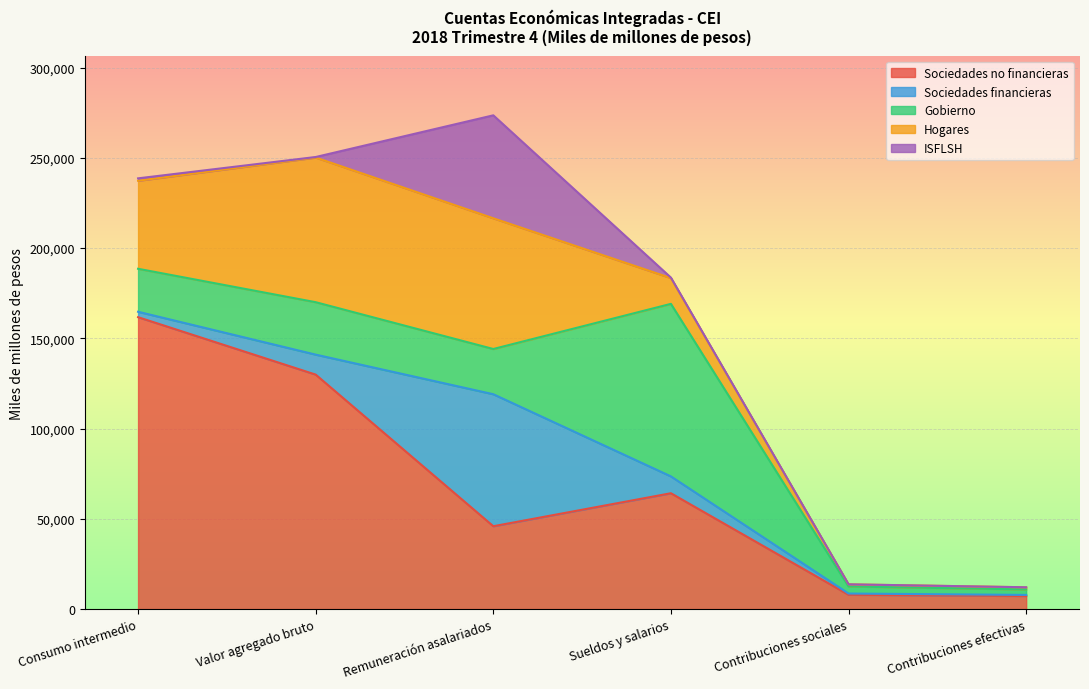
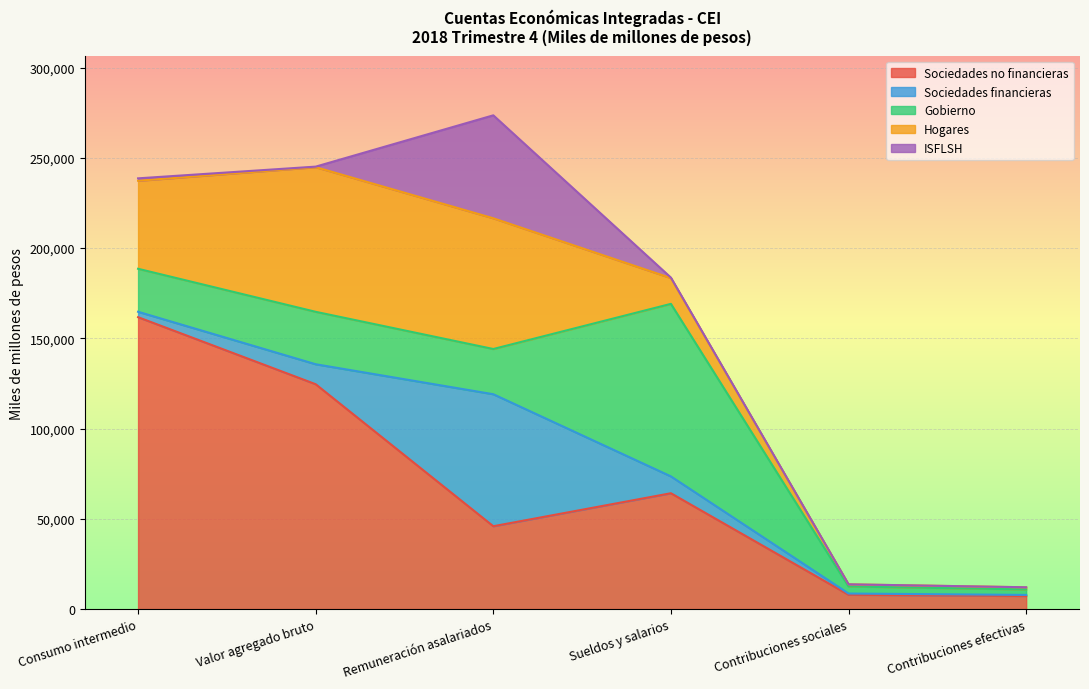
Sociedades no financieras, Valor agregado bruto: 130,000 -> 125,000
